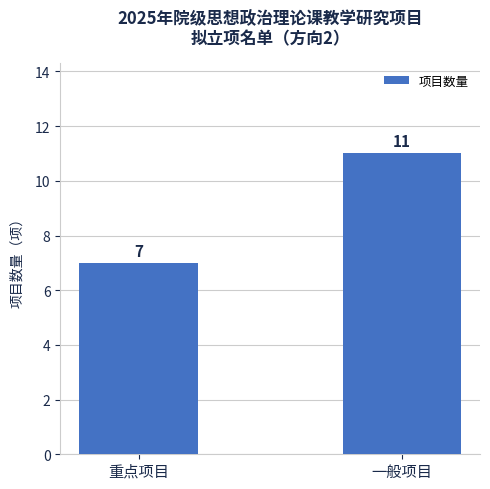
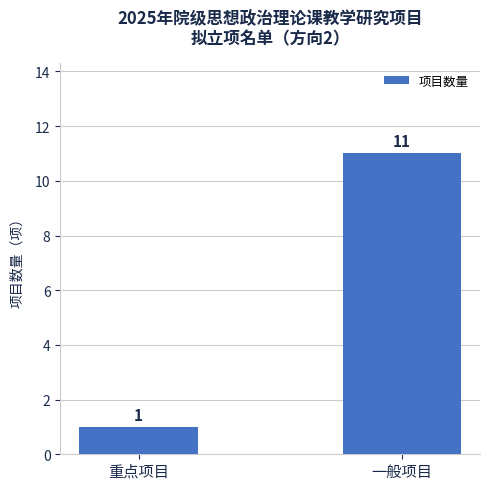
重点项目: 7 -> 1
